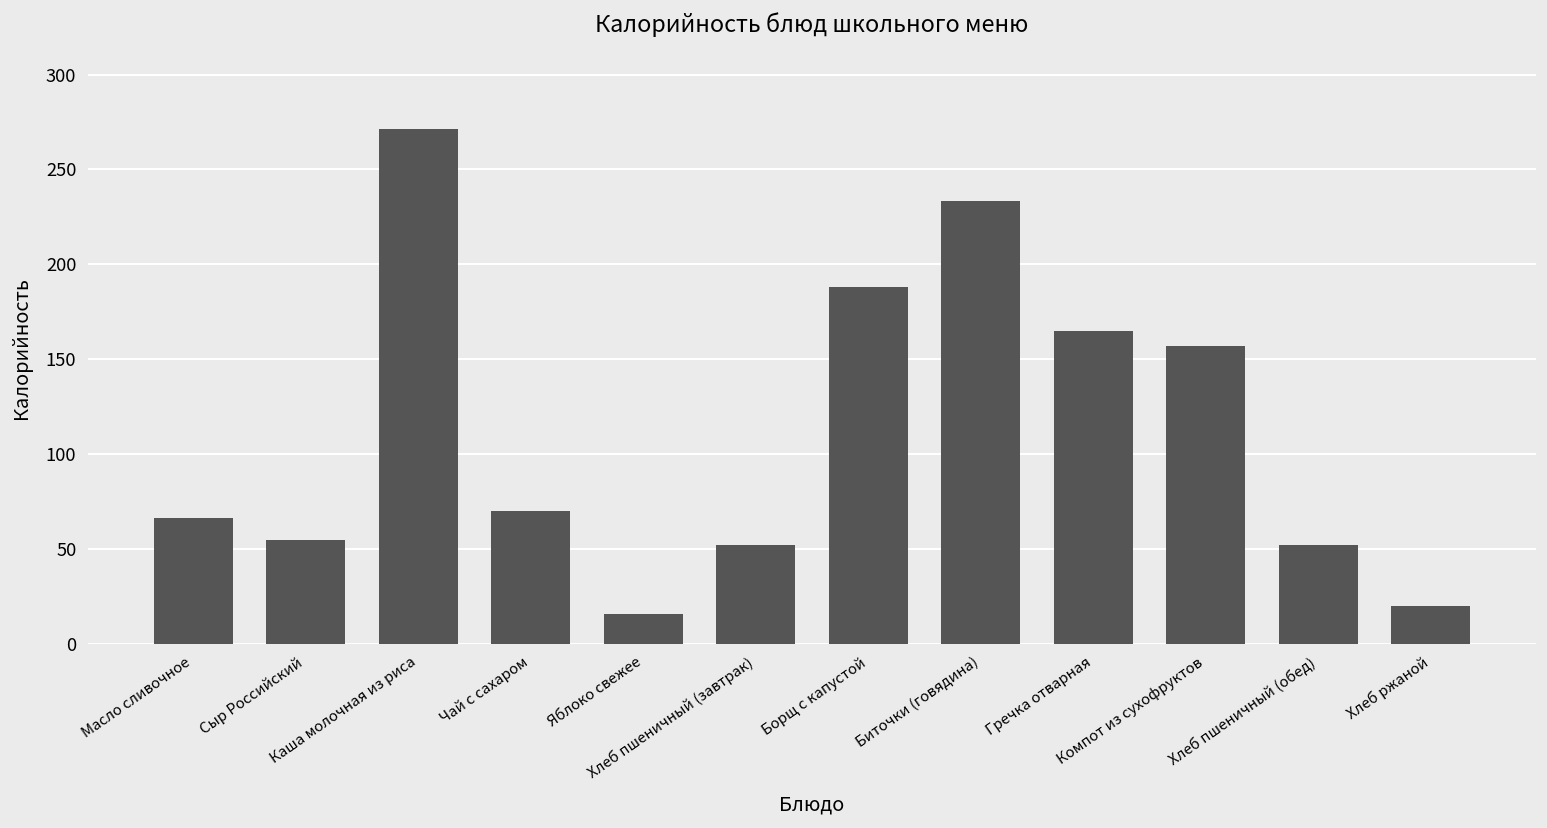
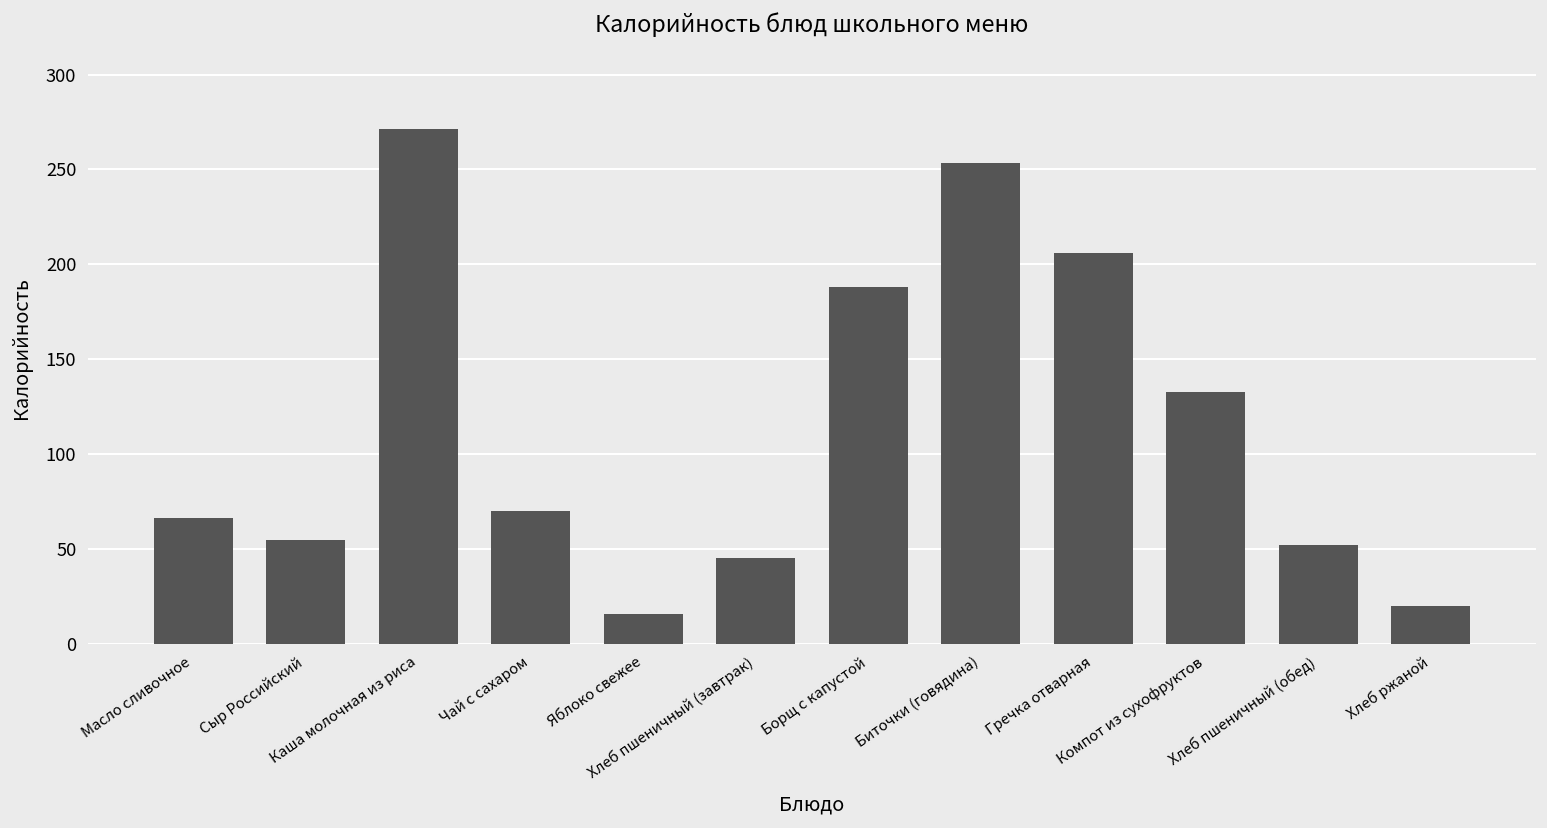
Хлеб пшеничный (завтрак): 52 -> 45
Биточки (говядина): 233 -> 253
Гречка отварная: 165 -> 206
Компот из сухофруктов: 157 -> 133
